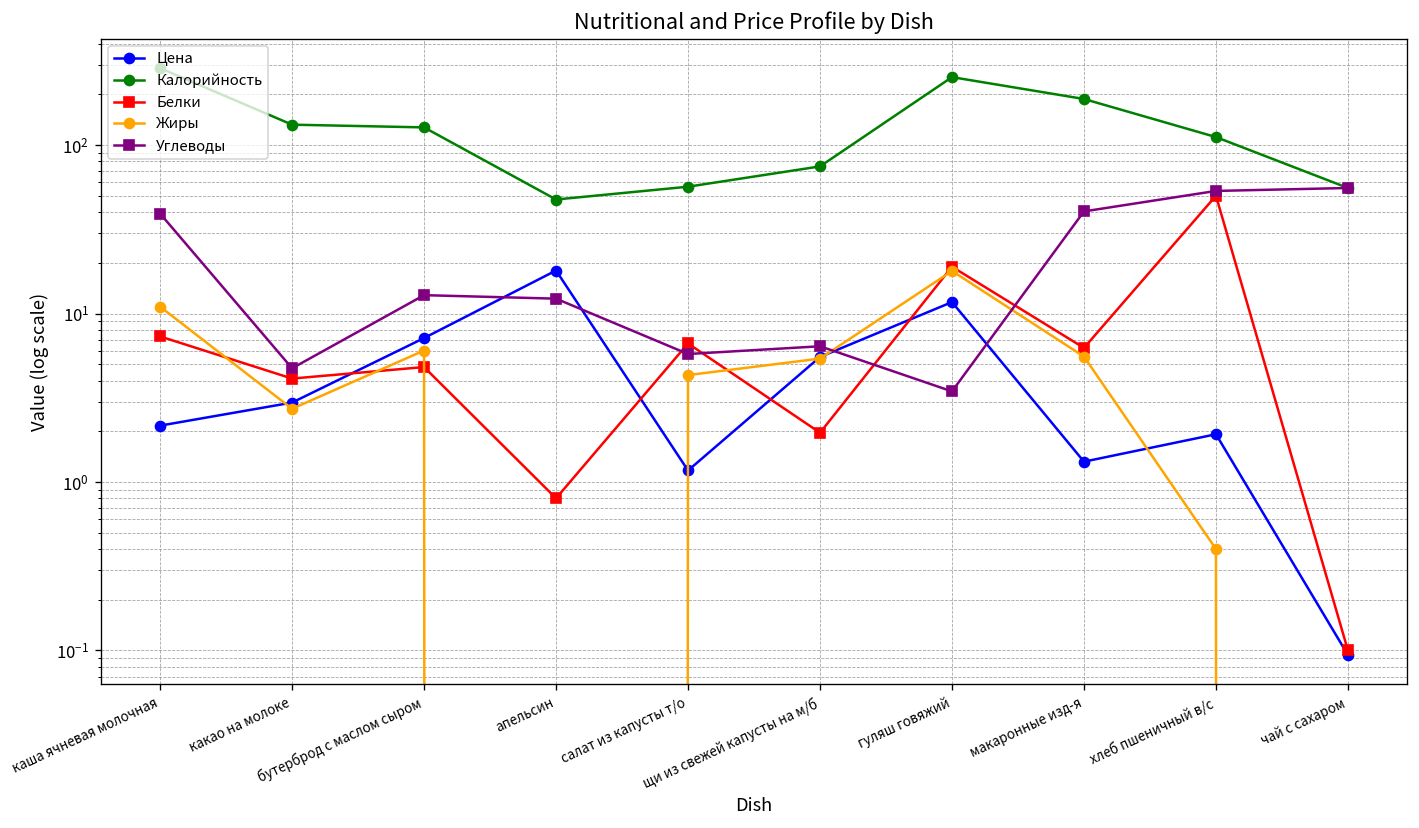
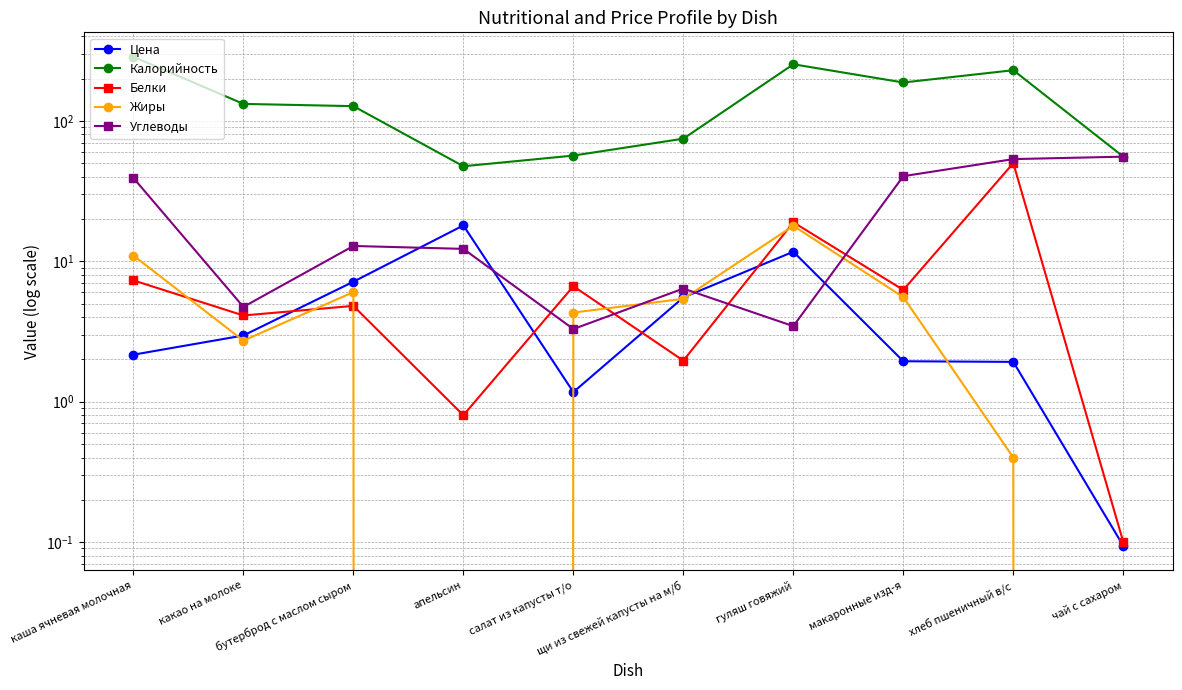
Углеводы, салат из капусты т/о: 5.8 -> 3.3
Цена, макаронные изд-я: 1.3 -> 1.9
Калорийность, хлеб пшеничный в/с: 110 -> 230
